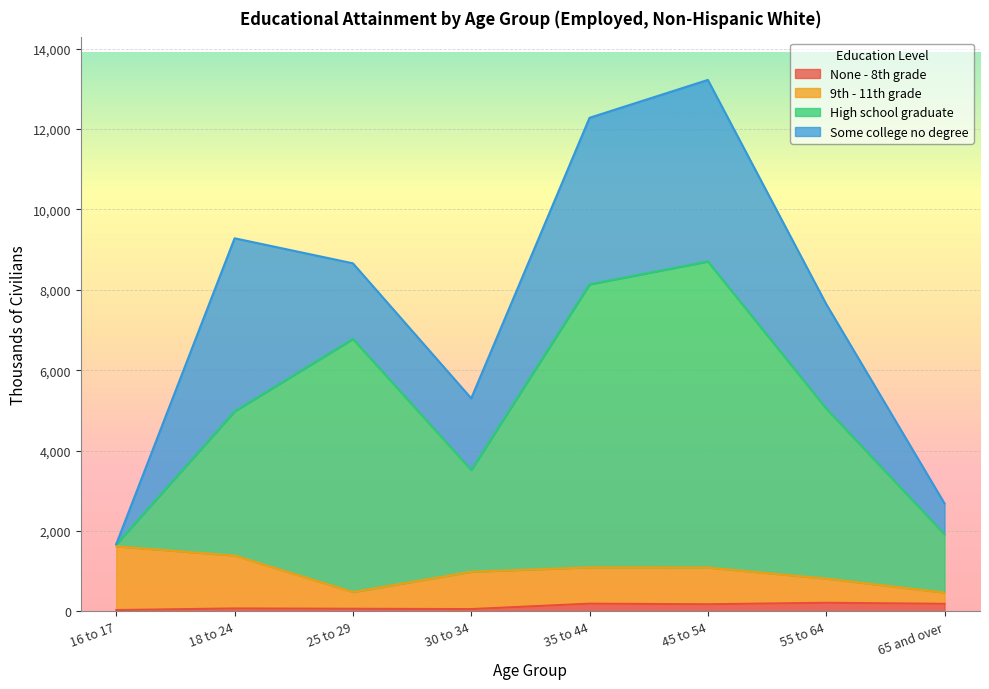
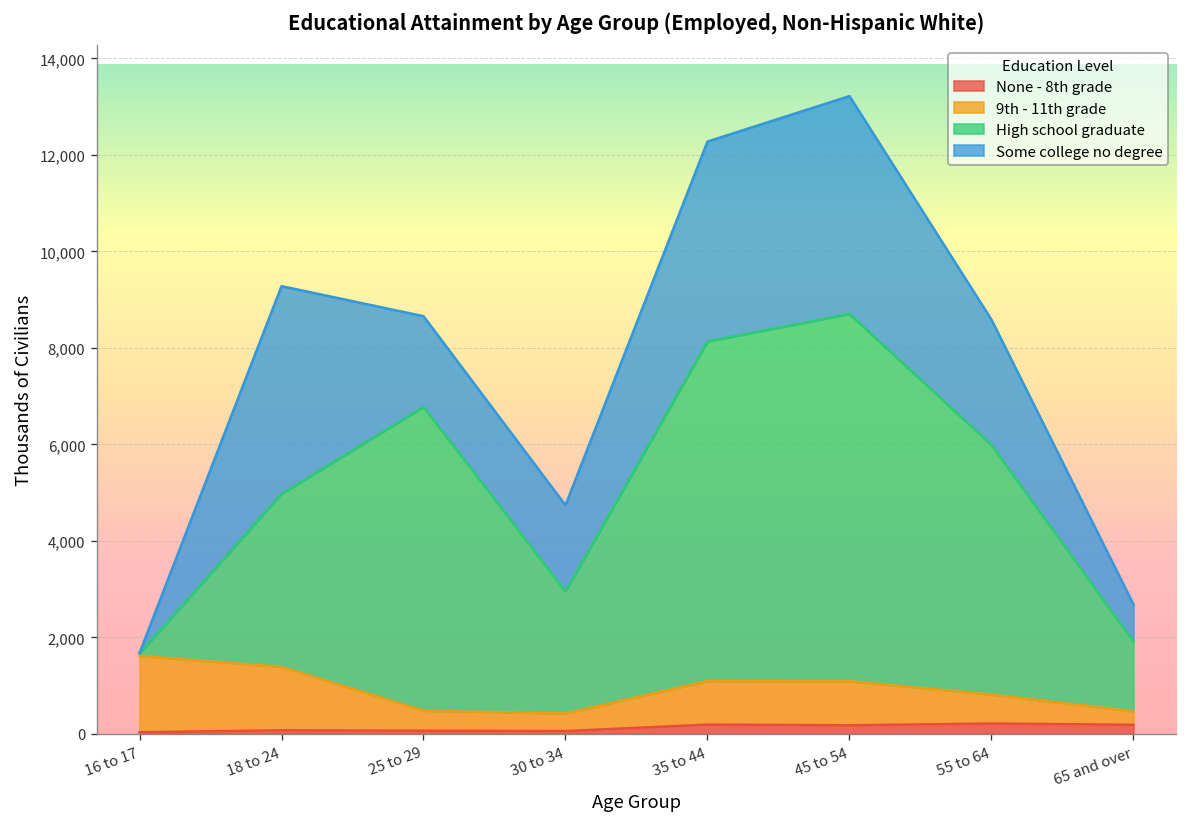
9th - 11th grade, 30 to 34: 900 -> 400
High school graduate, 55 to 64: 4,200 -> 5,200
